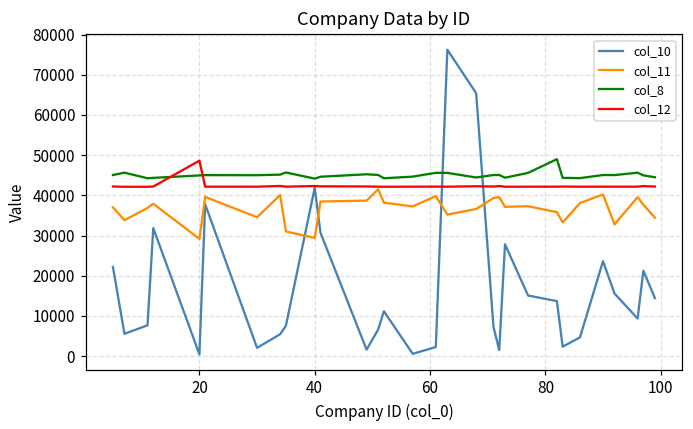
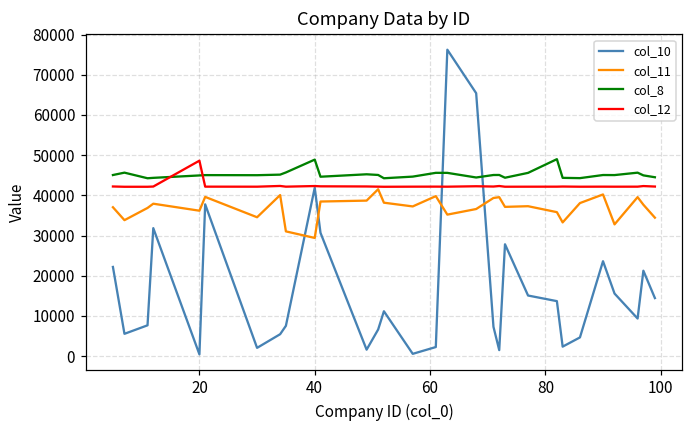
col_11, 20: 29000 -> 36000
col_8, 40: 44000 -> 49000
